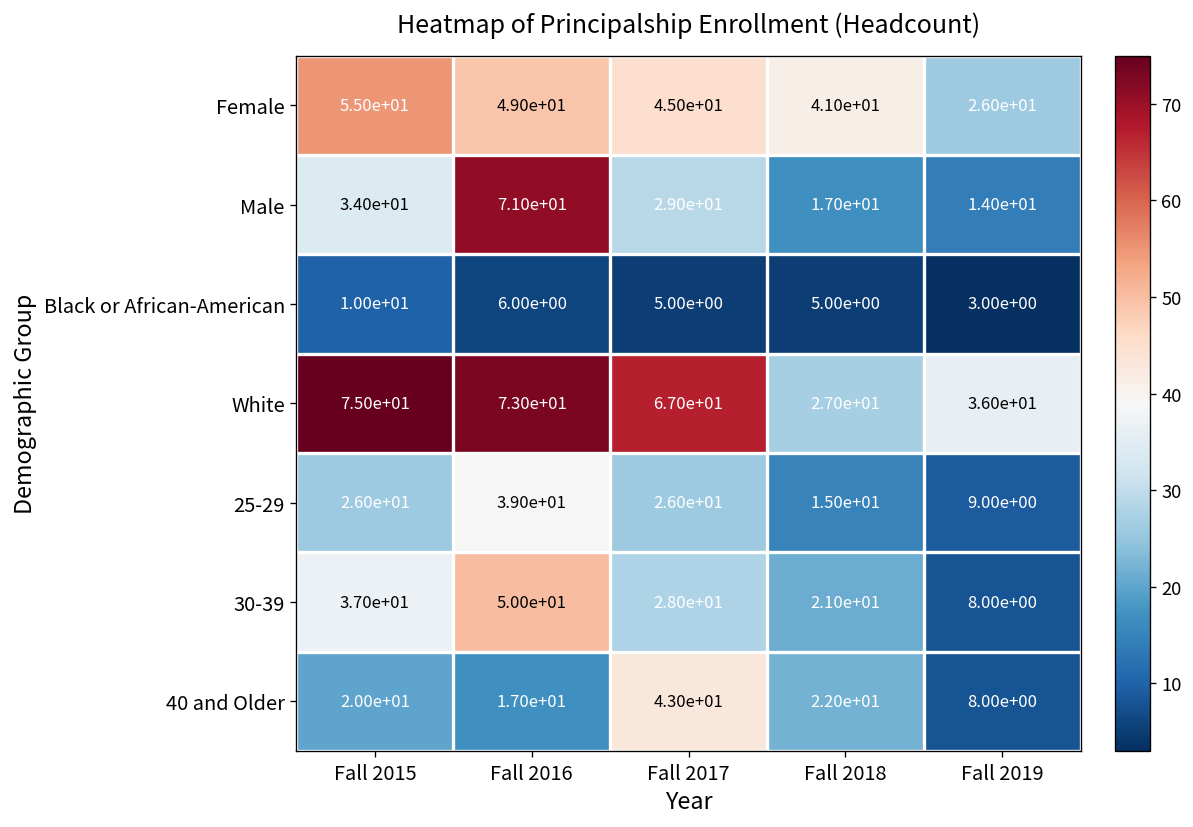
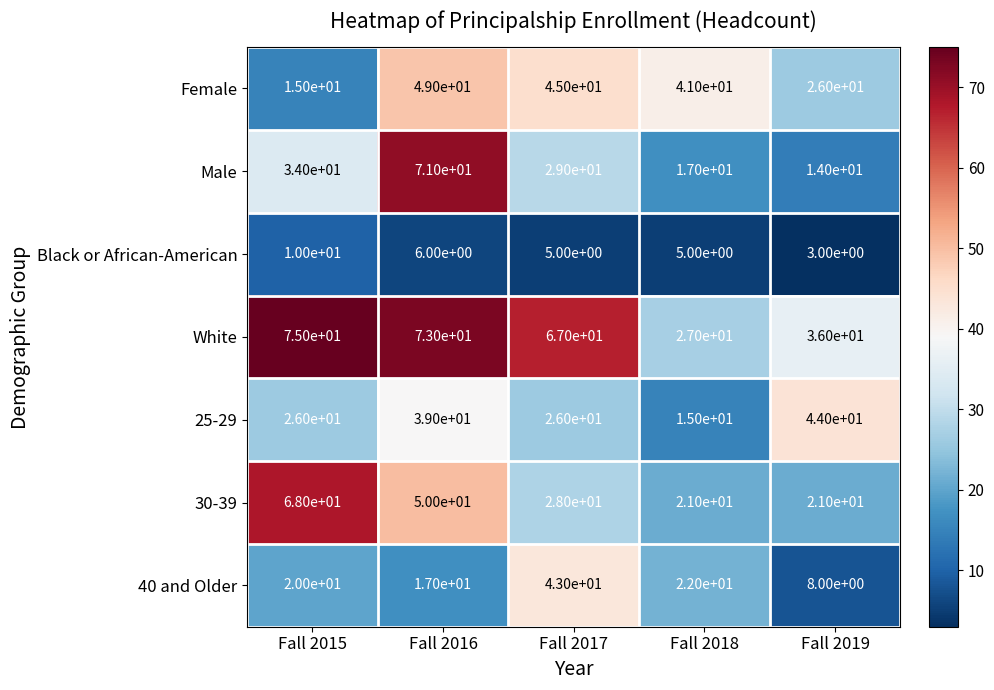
Female, Fall 2015: 5.50e+01 -> 1.50e+01
25-29, Fall 2019: 9.00e+00 -> 4.40e+01
30-39, Fall 2015: 3.70e+01 -> 6.80e+01
30-39, Fall 2019: 8.00e+00 -> 2.10e+01
